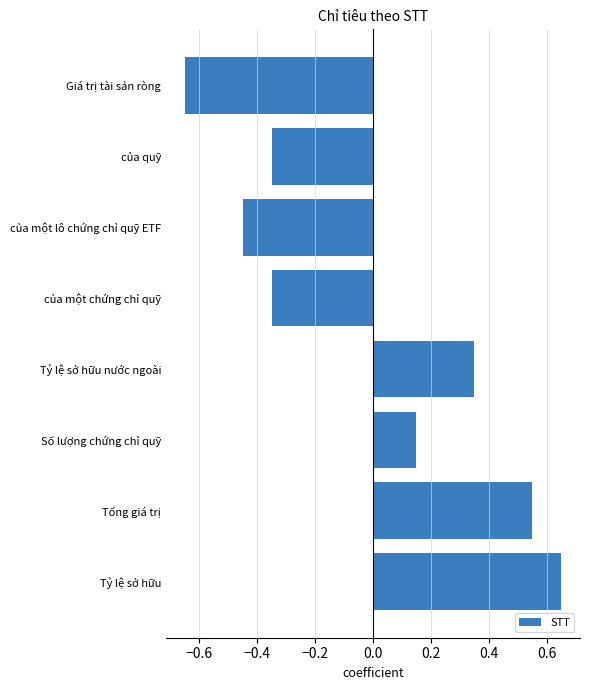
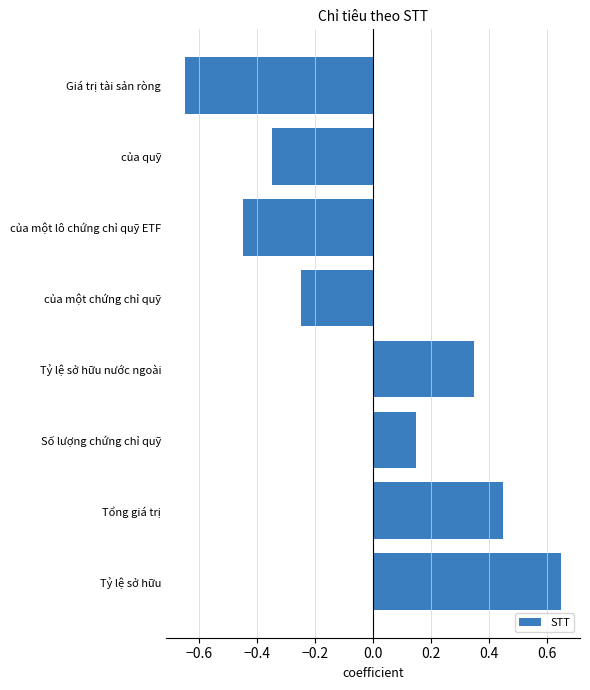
của một chứng chỉ quỹ: -0.35 -> -0.25
Tổng giá trị: 0.55 -> 0.45
